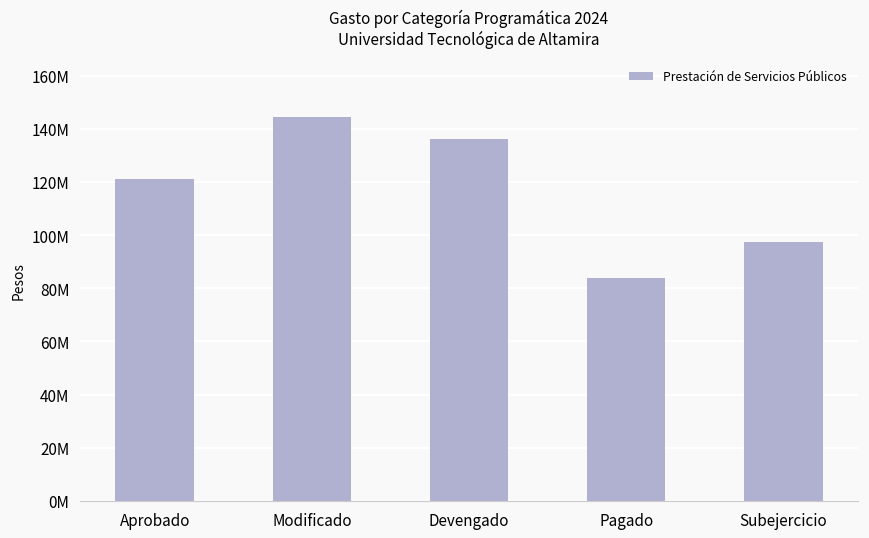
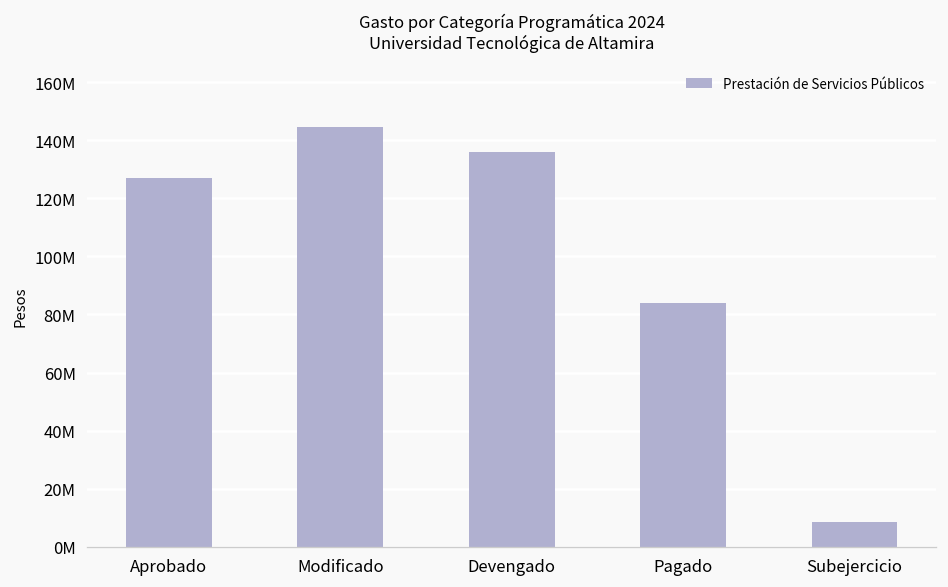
Aprobado: 121000000 -> 127000000
Subejercicio: 97000000 -> 8000000
